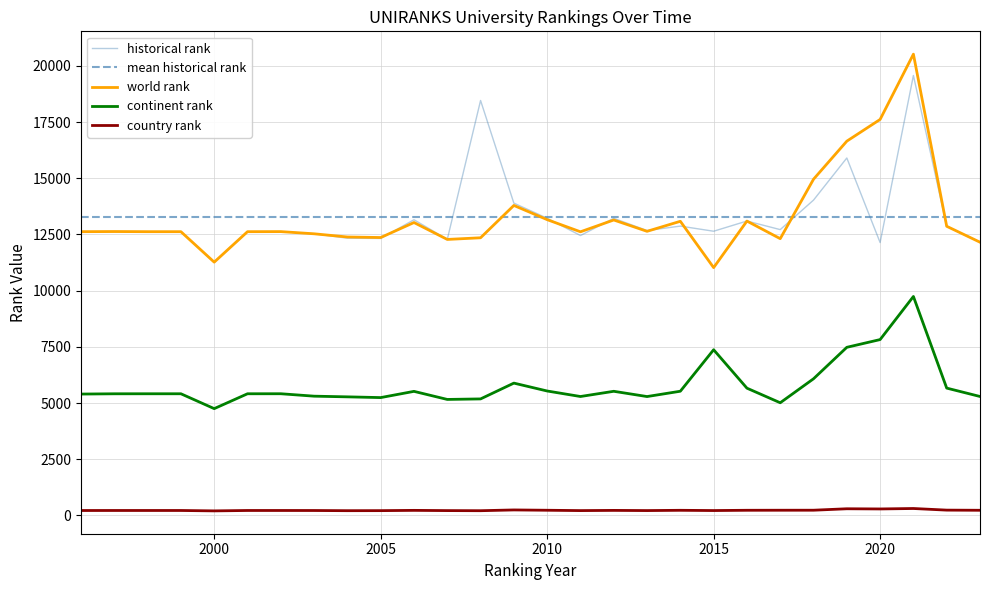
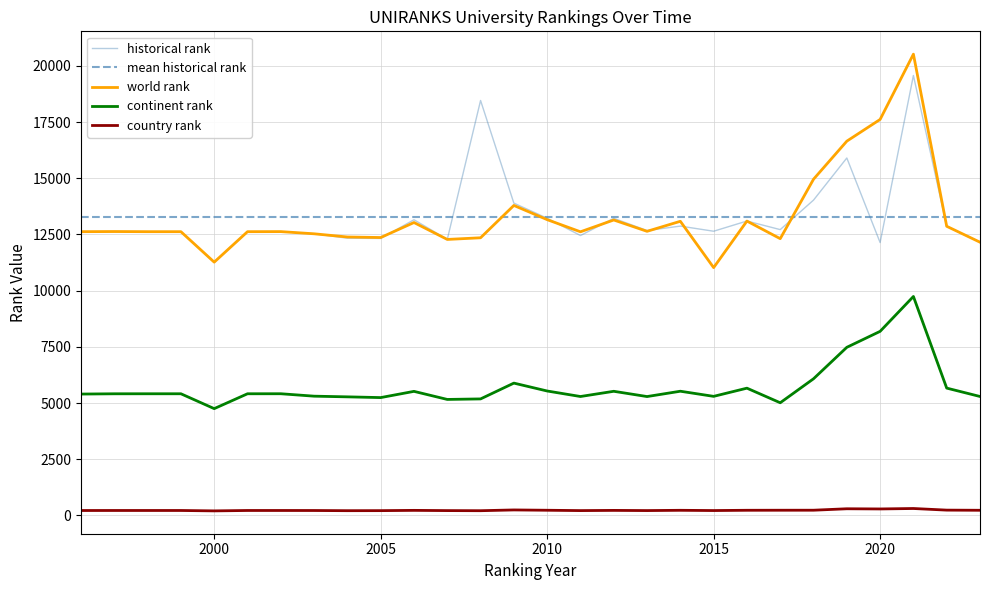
continent rank, 2015: 7400 -> 5300
continent rank, 2020: 7800 -> 8200
